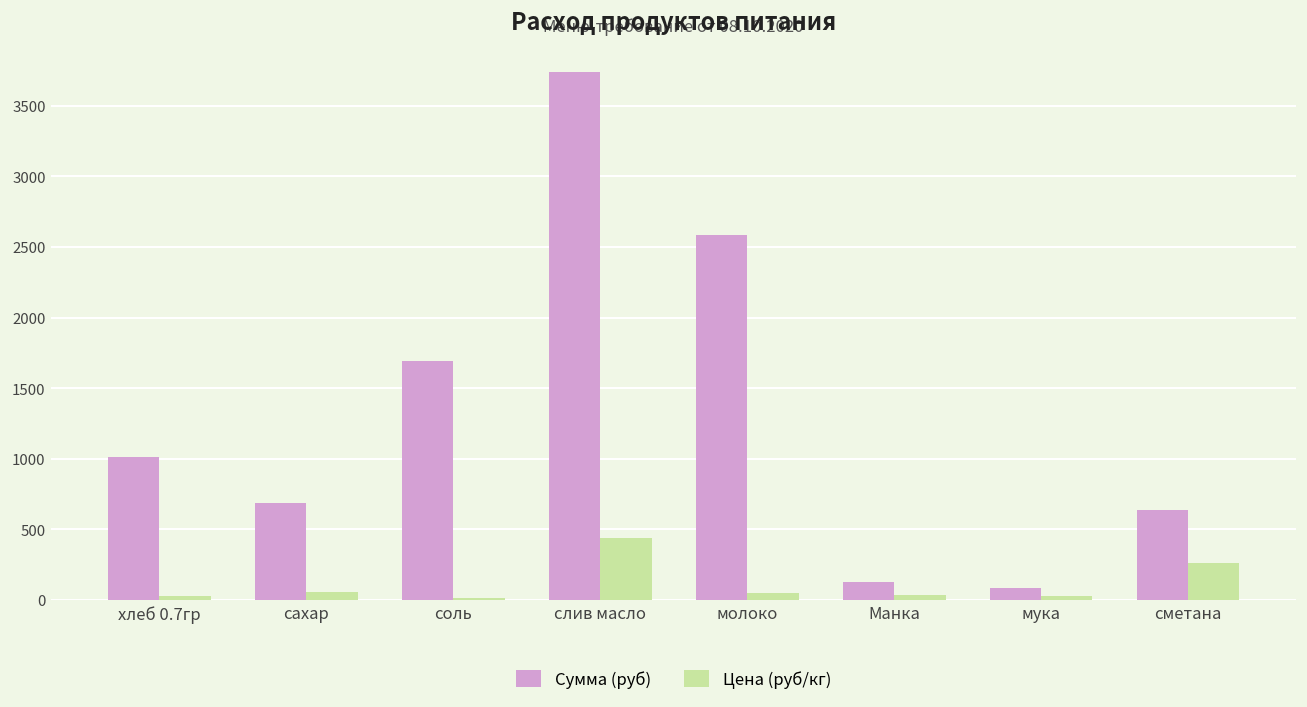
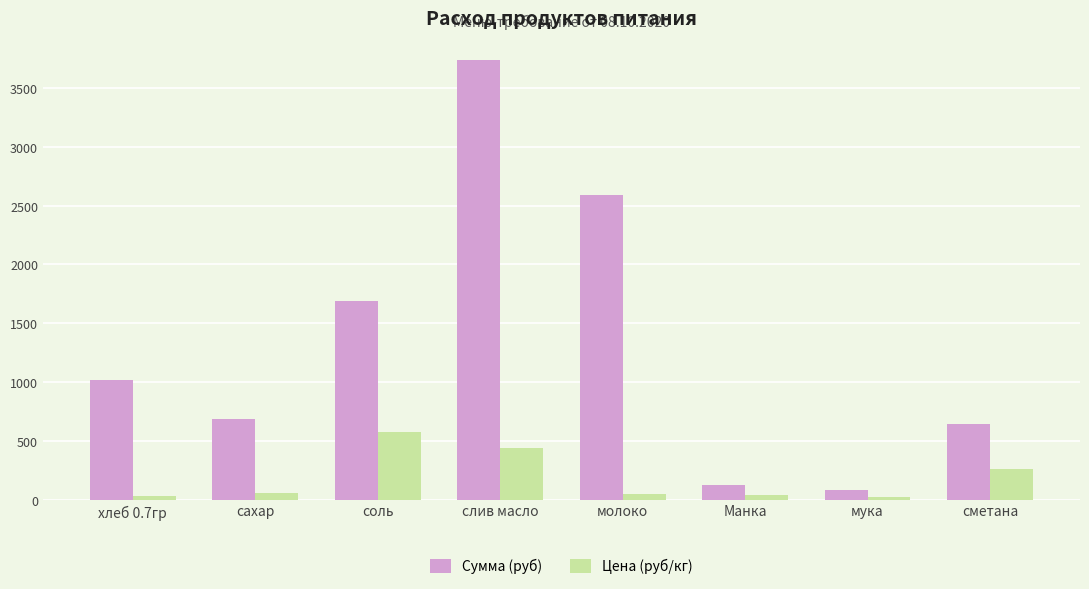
Цена (руб/кг), соль: 10 -> 570
